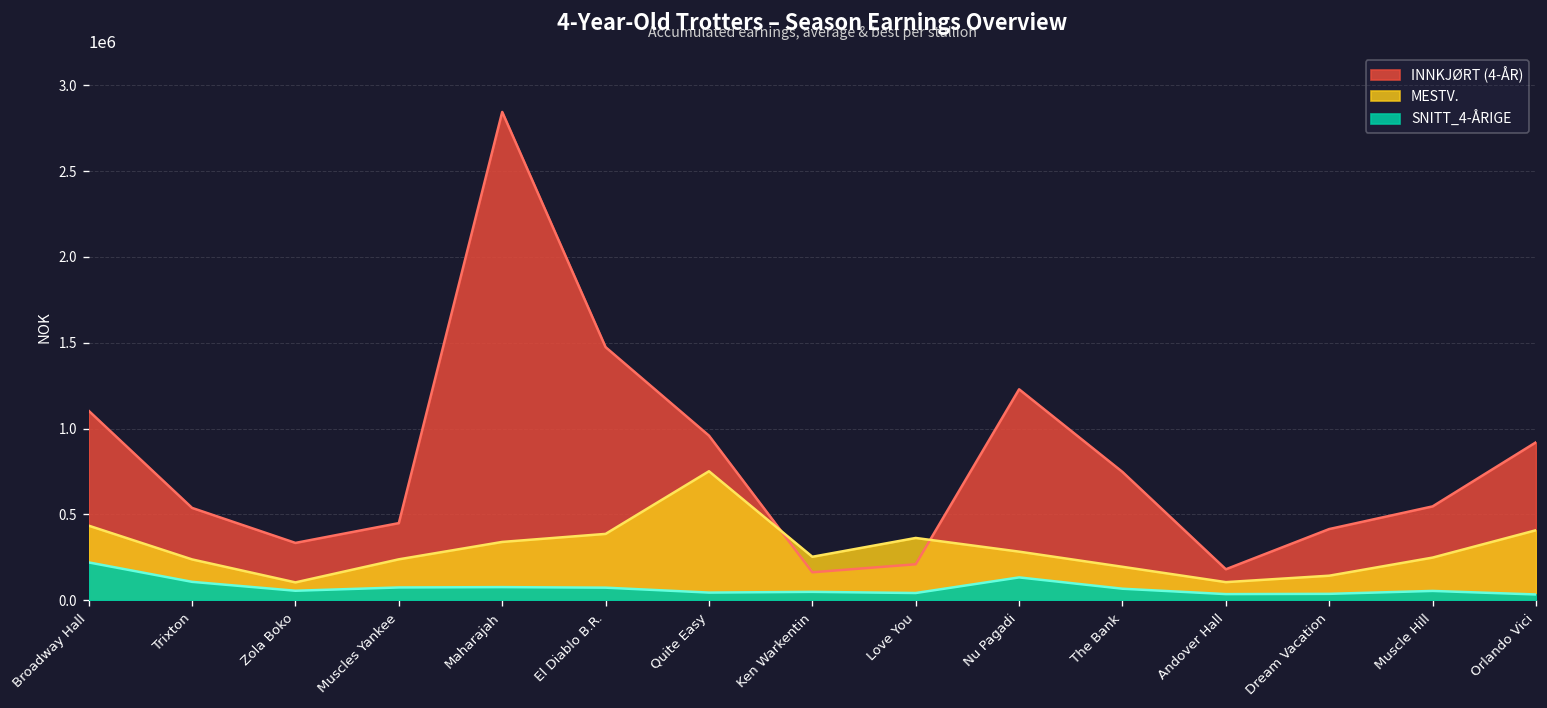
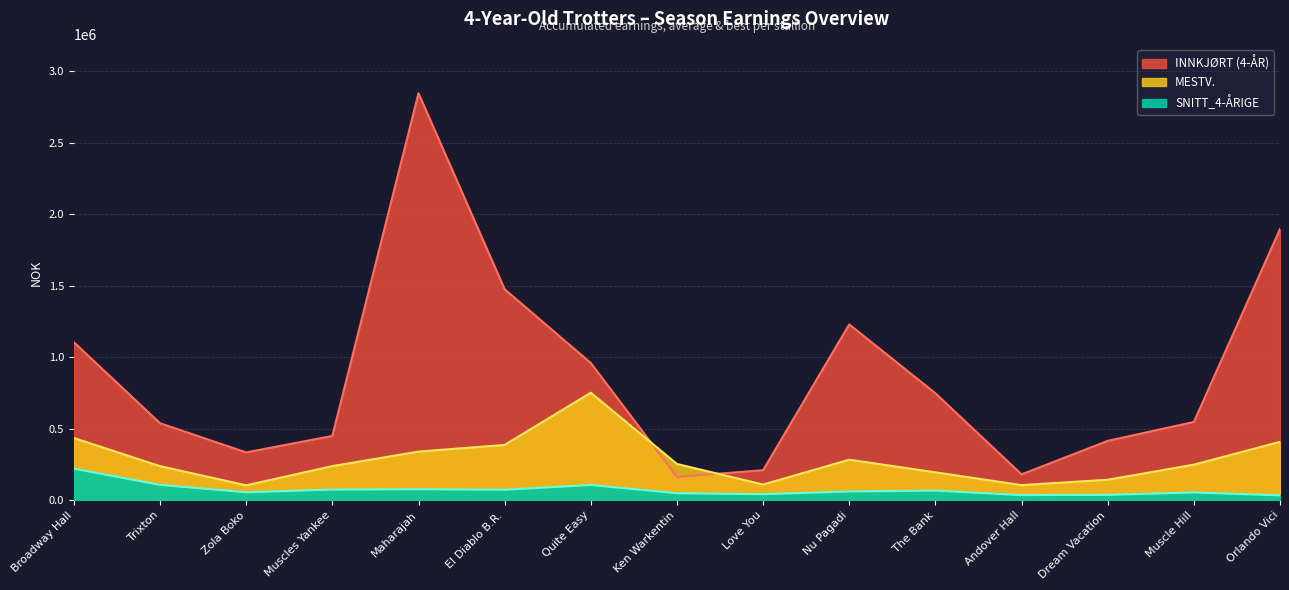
SNITT_4-ÅRIGE, Quite Easy: 50000 -> 110000
MESTV., Love You: 360000 -> 110000
SNITT_4-ÅRIGE, Nu Pagadi: 130000 -> 60000
INNKJØRT (4-ÅR), Orlando Vici: 920000 -> 1900000
